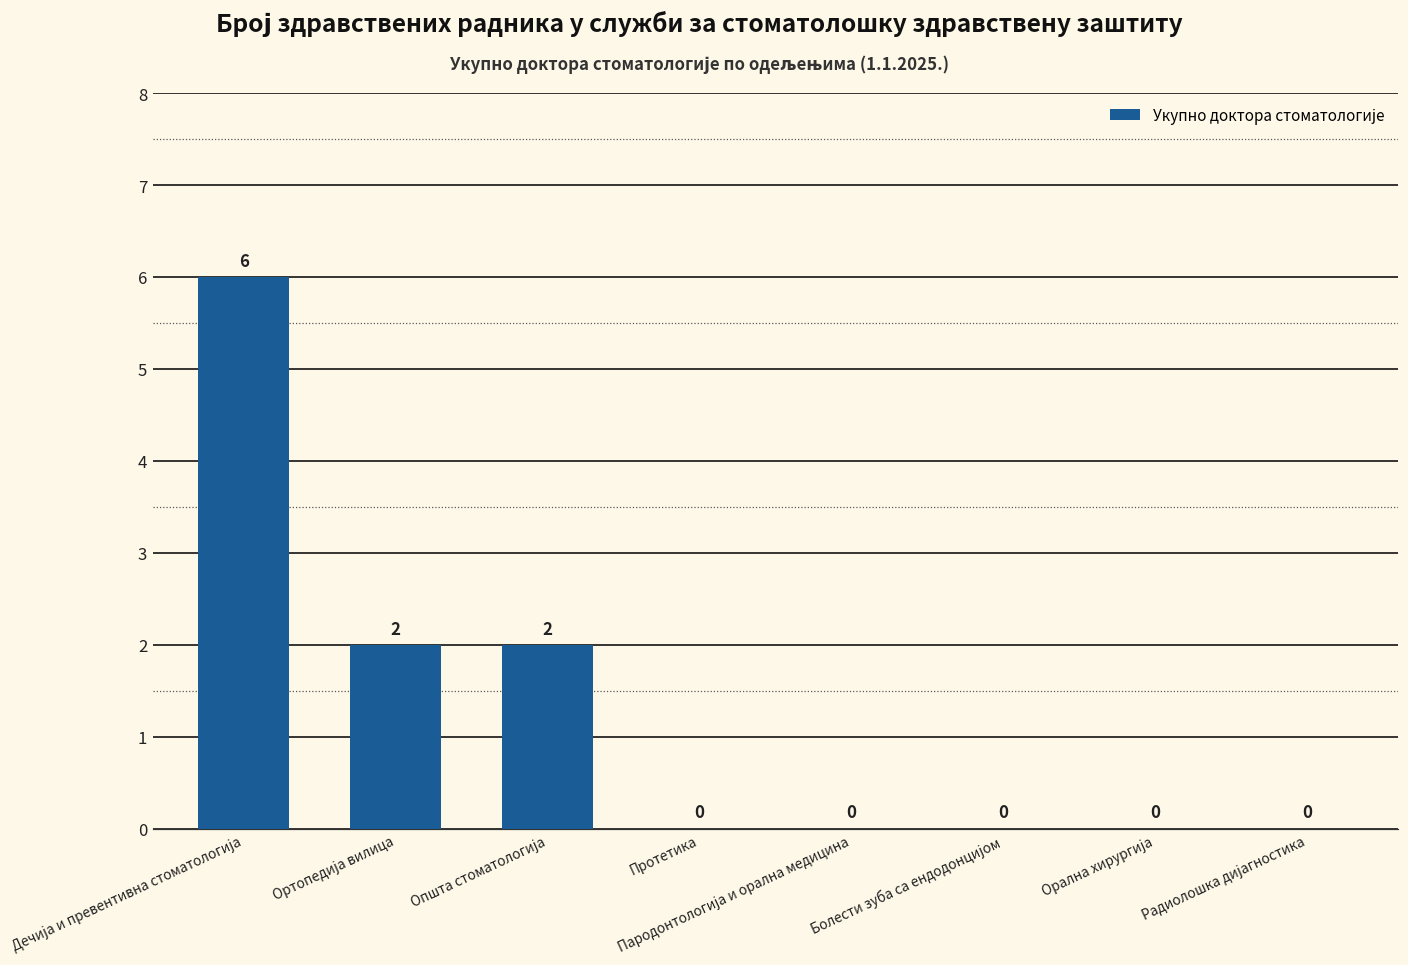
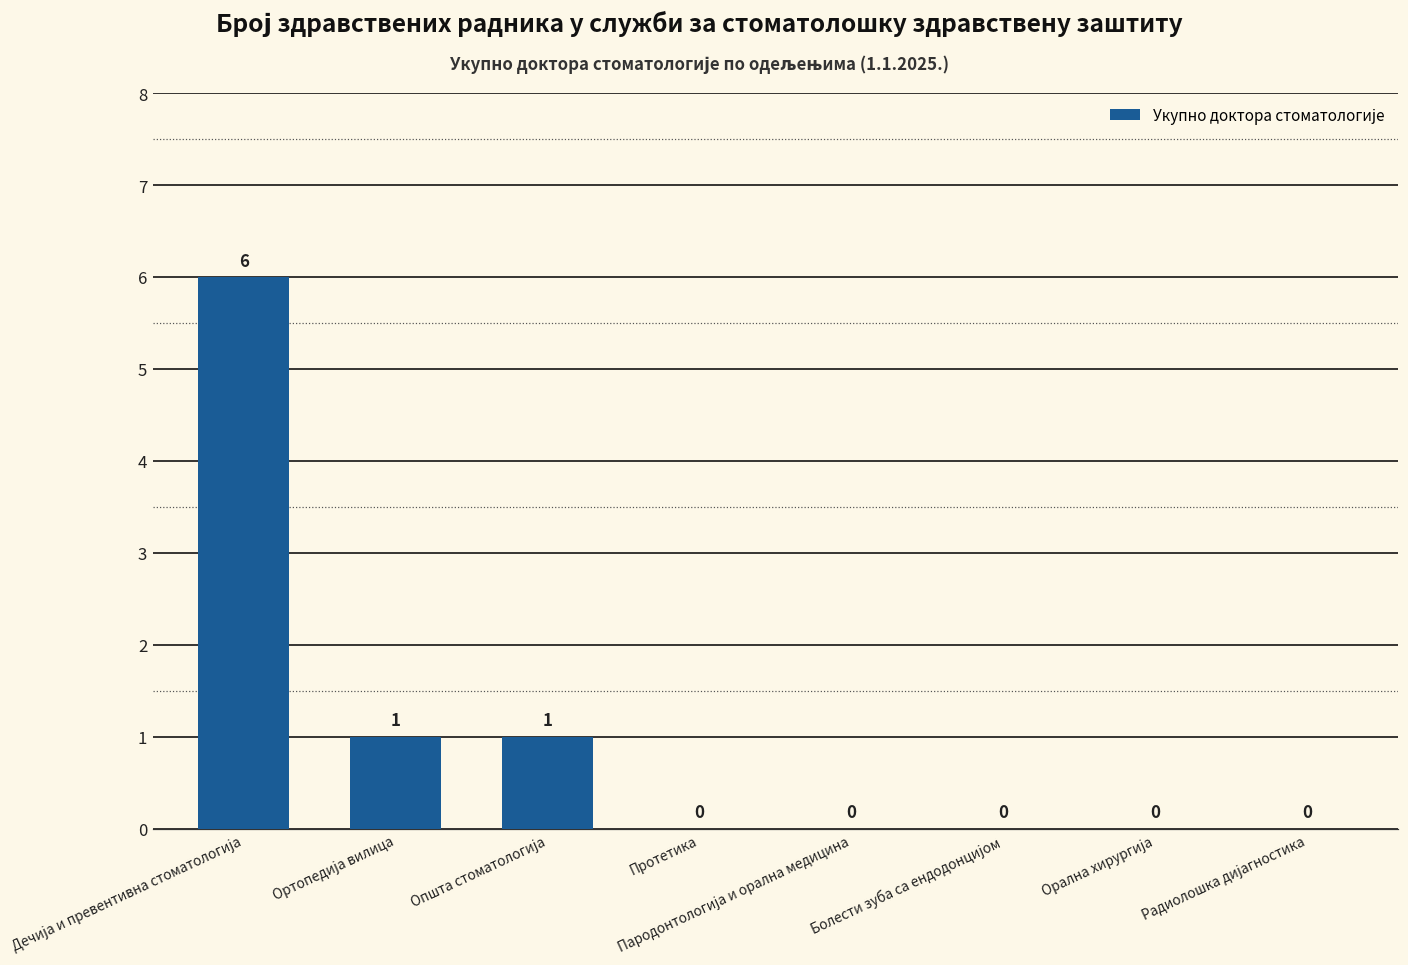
Ортопедија вилица: 2 -> 1
Општа стоматологија: 2 -> 1
